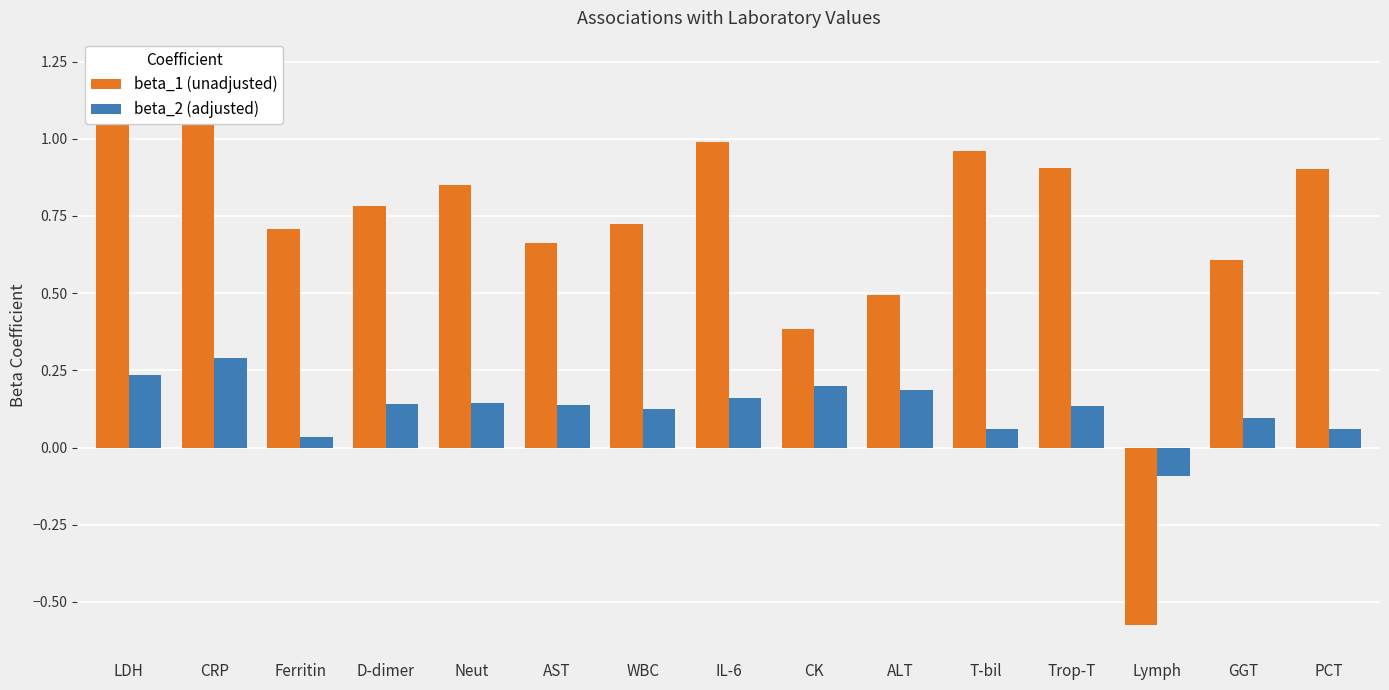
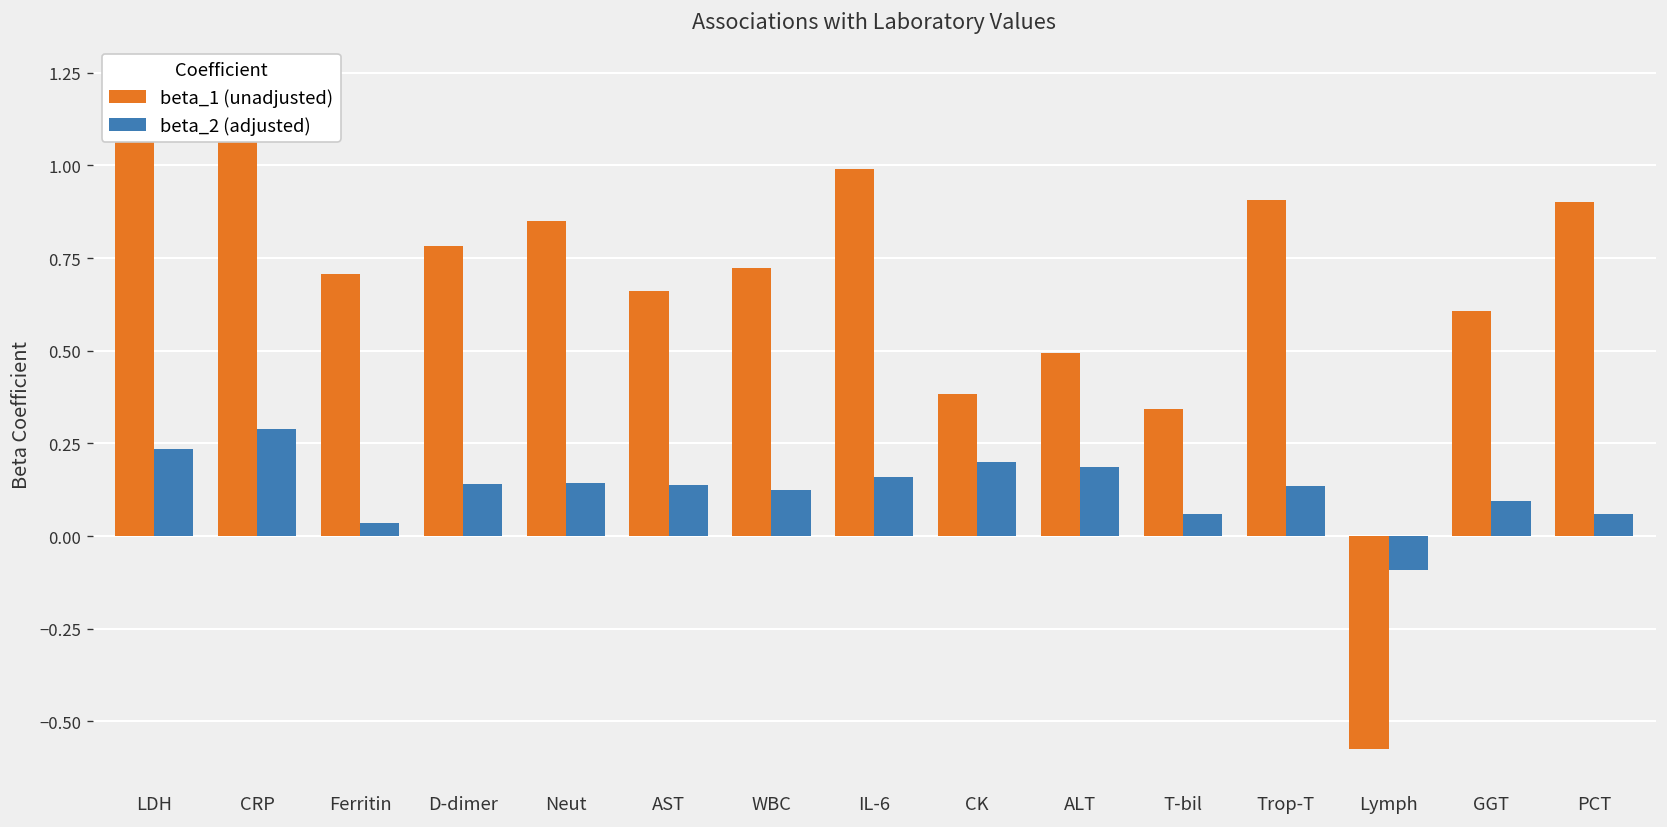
beta_1 (unadjusted), T-bil: 0.96 -> 0.34
